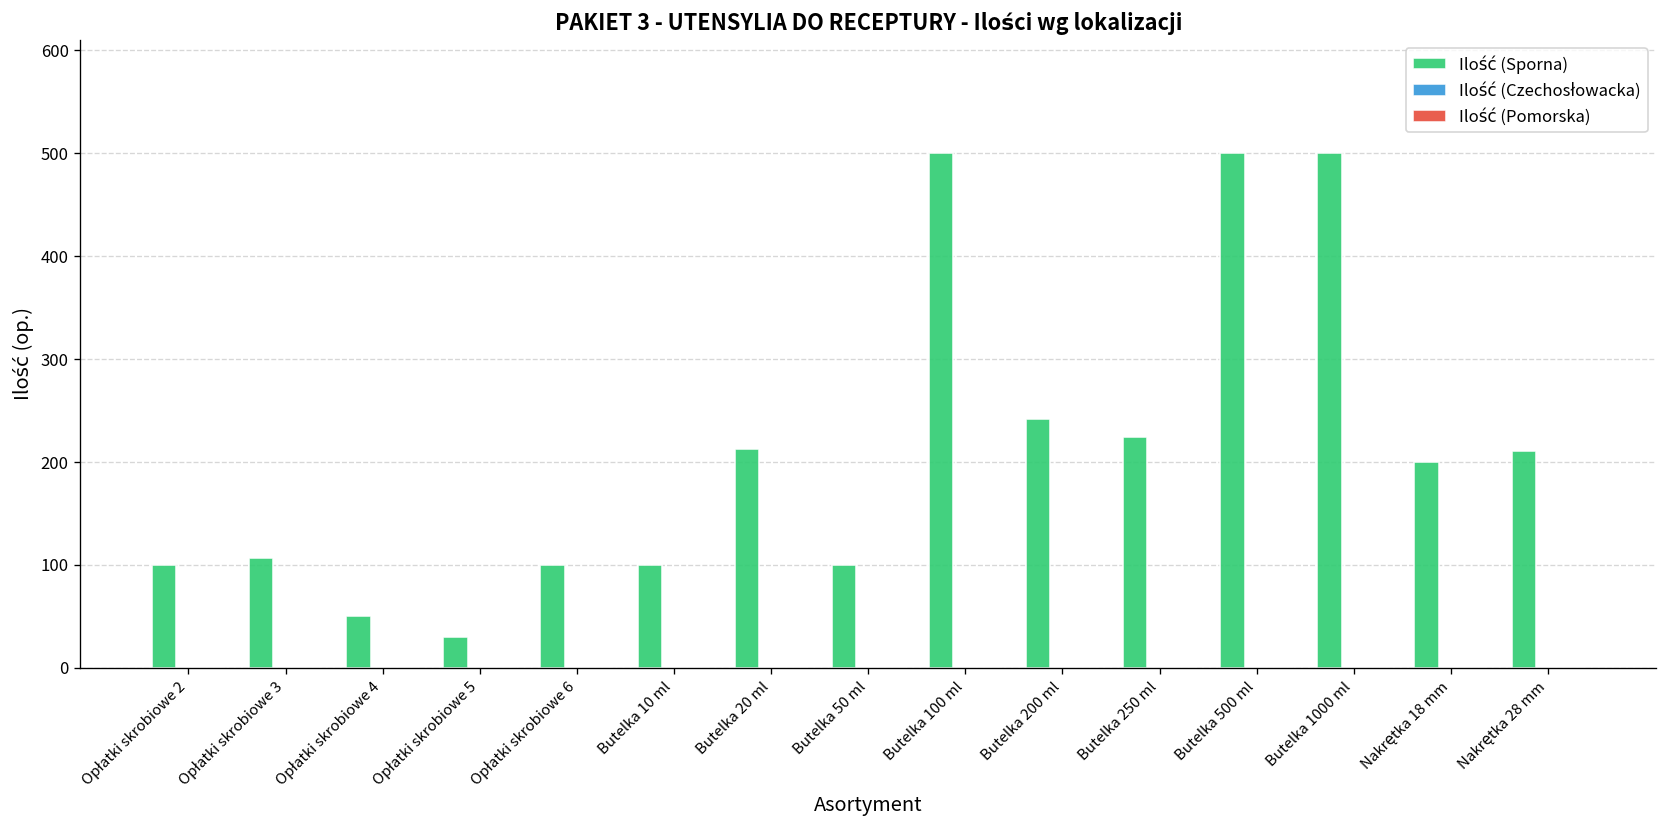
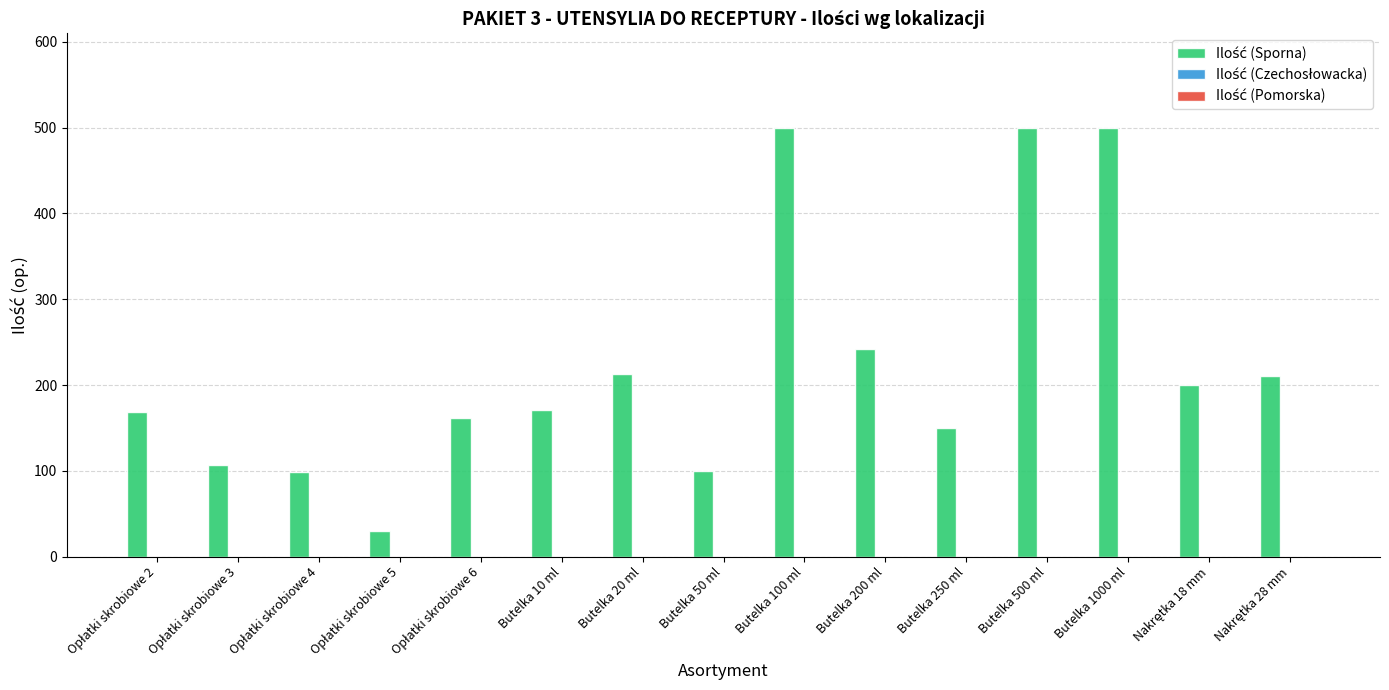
Ilość (Sporna), Opłatki skrobiowe 2: 100 -> 170
Ilość (Sporna), Opłatki skrobiowe 4: 50 -> 100
Ilość (Sporna), Opłatki skrobiowe 6: 100 -> 160
Ilość (Sporna), Butelka 10 ml: 100 -> 170
Ilość (Sporna), Butelka 250 ml: 220 -> 150
